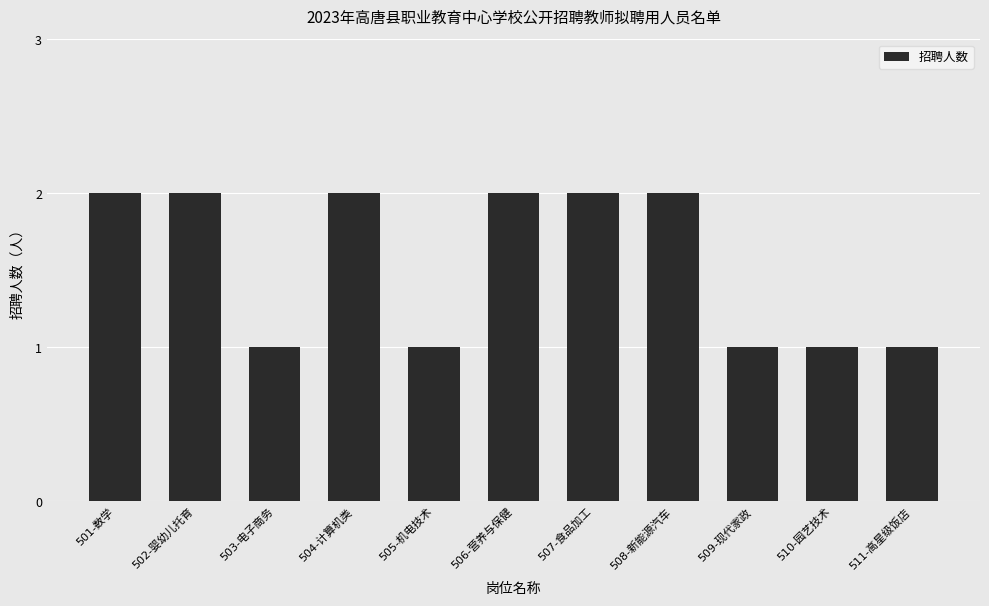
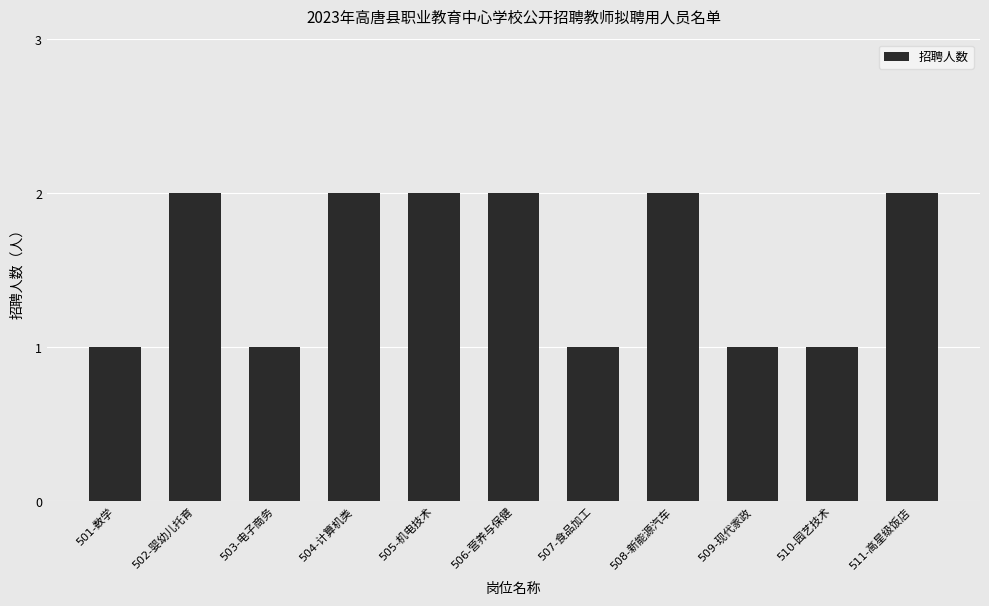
501-数学: 2 -> 1
505-机电技术: 1 -> 2
507-食品加工: 2 -> 1
511-高星级饭店: 1 -> 2
